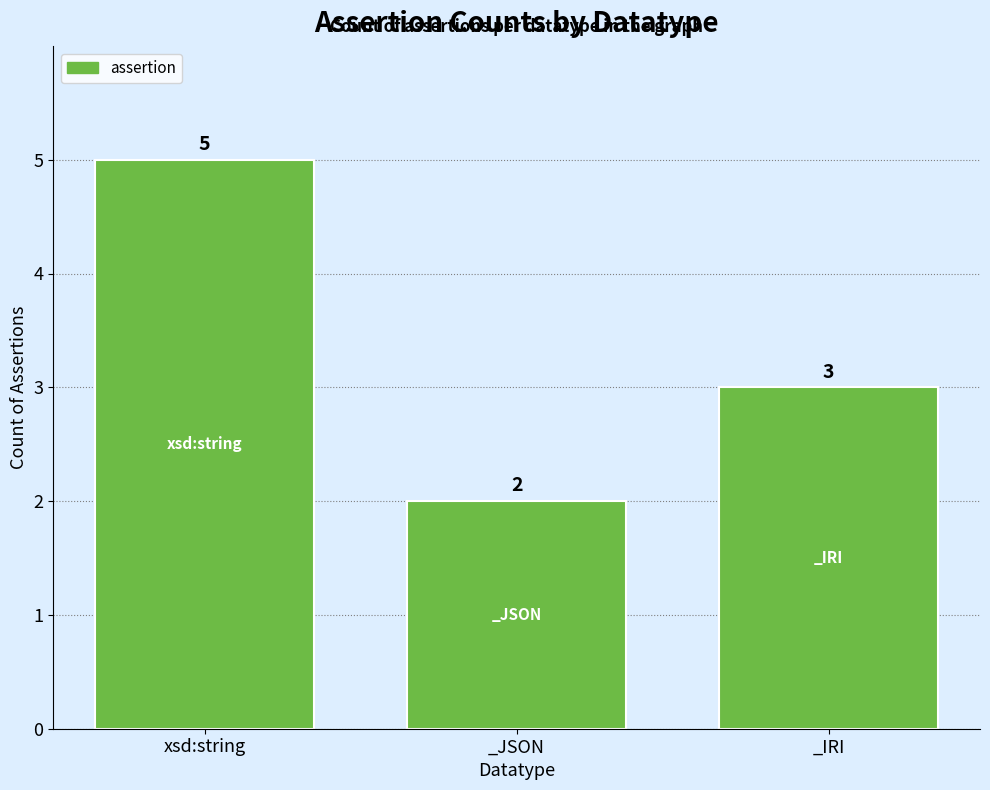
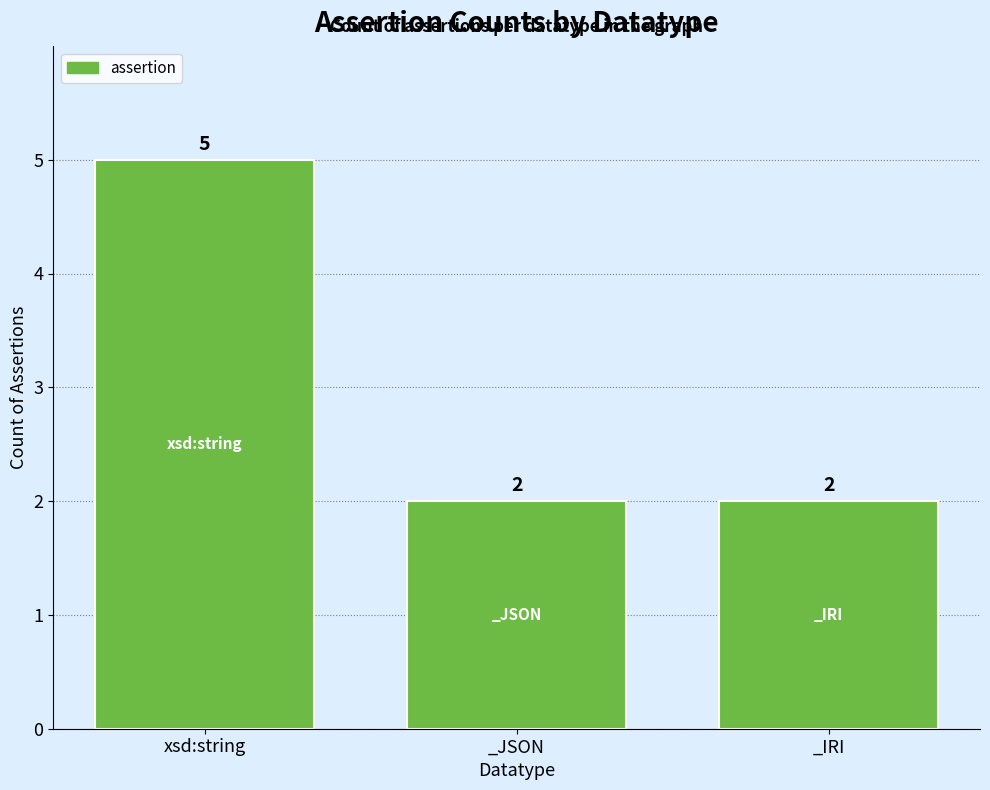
_IRI: 3 -> 2
